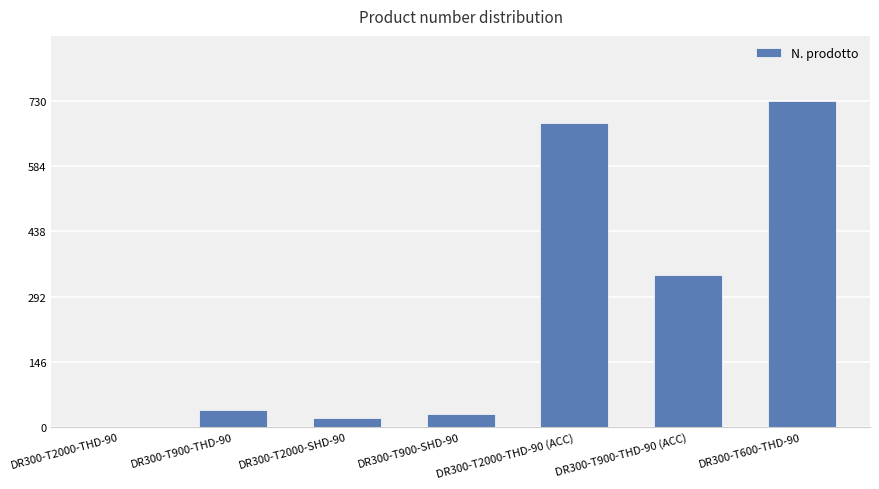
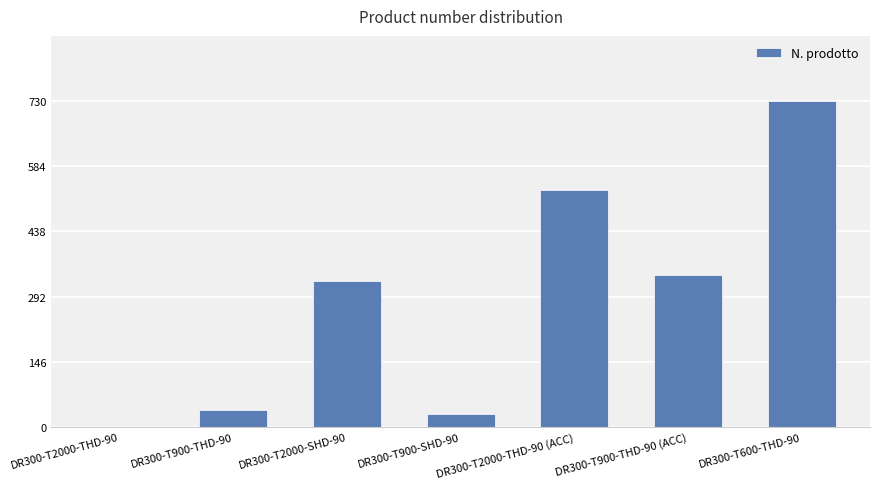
DR300-T2000-SHD-90: 20 -> 330
DR300-T2000-THD-90 (ACC): 680 -> 530
